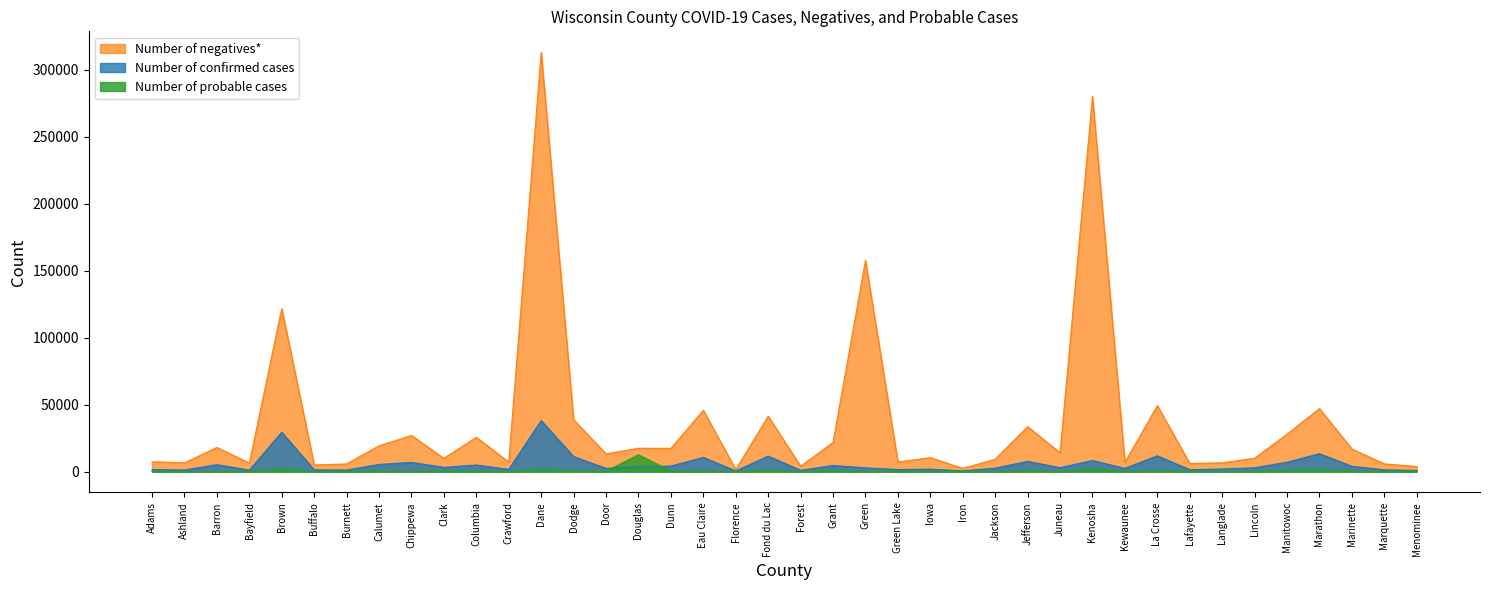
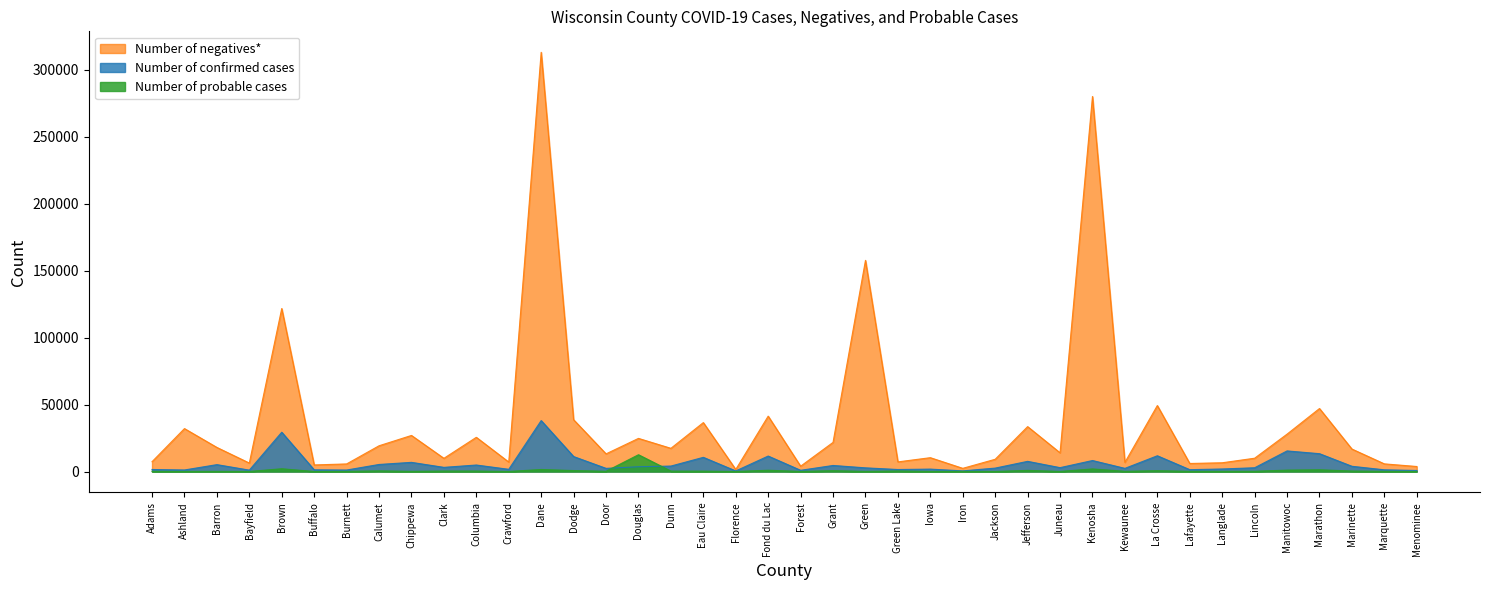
Number of negatives*, Ashland: 6000 -> 32000
Number of negatives*, Douglas: 17000 -> 25000
Number of negatives*, Eau Claire: 46000 -> 37000
Number of confirmed cases, Manitowoc: 7000 -> 15000
